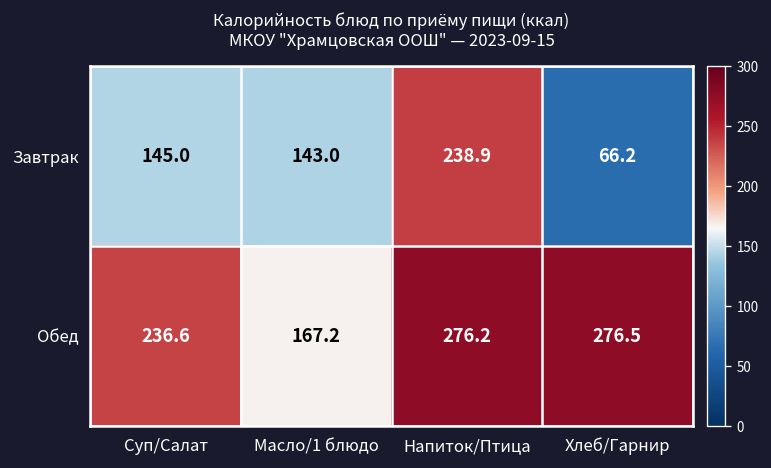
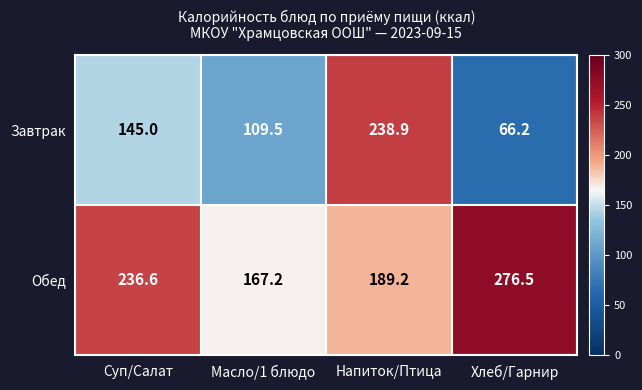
Завтрак, Масло/1 блюдо: 143.0 -> 109.5
Обед, Напиток/Птица: 276.2 -> 189.2
